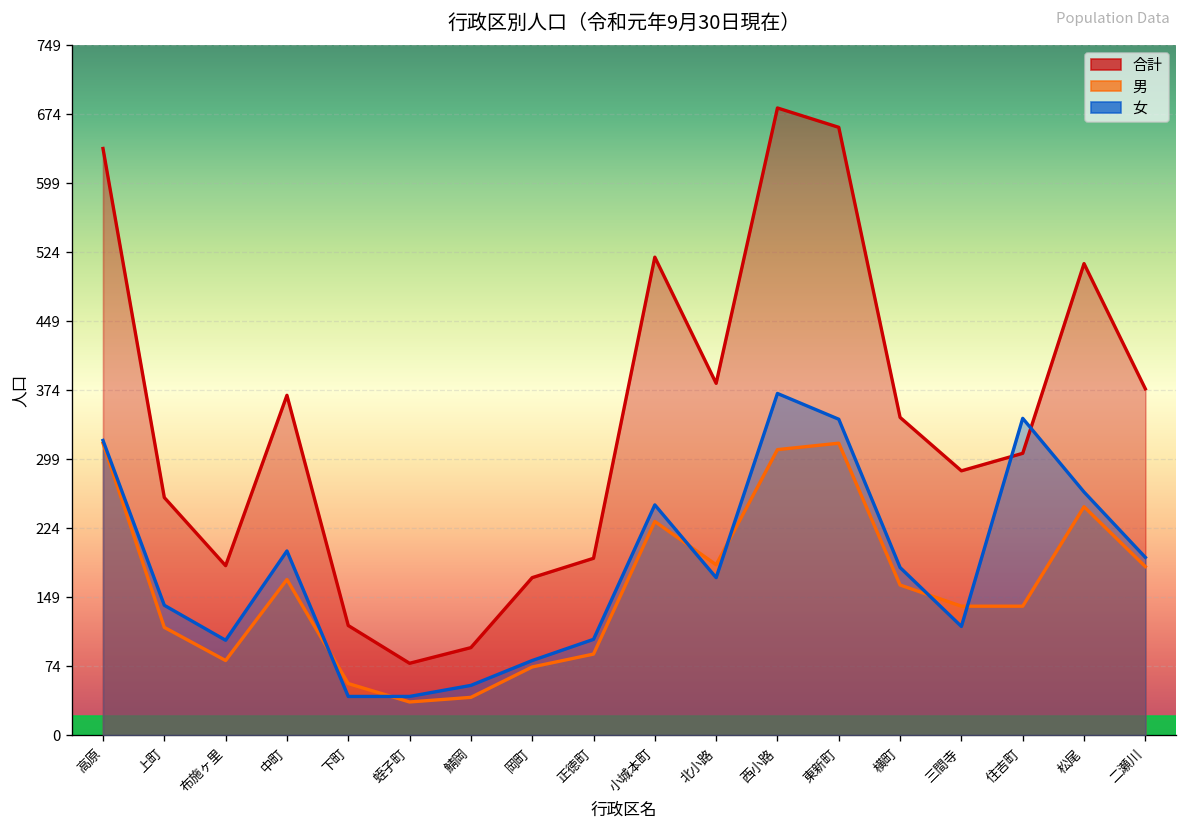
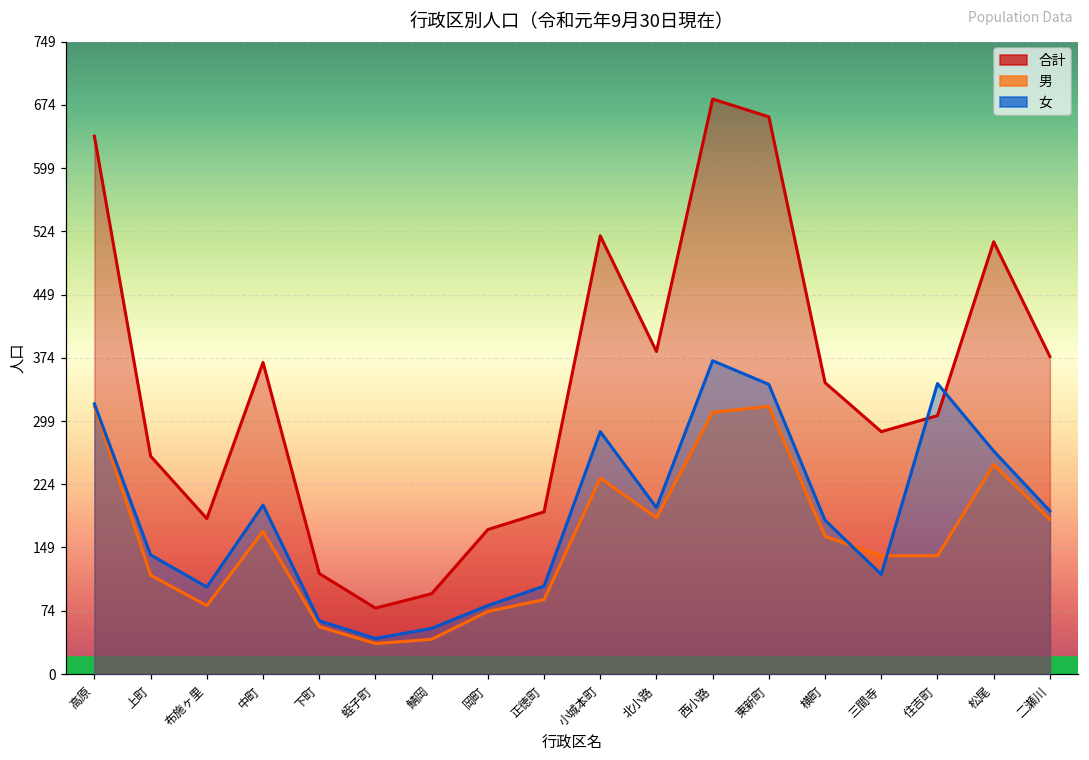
女, 下町: 40 -> 60
女, 小城本町: 250 -> 290
女, 北小路: 170 -> 200
